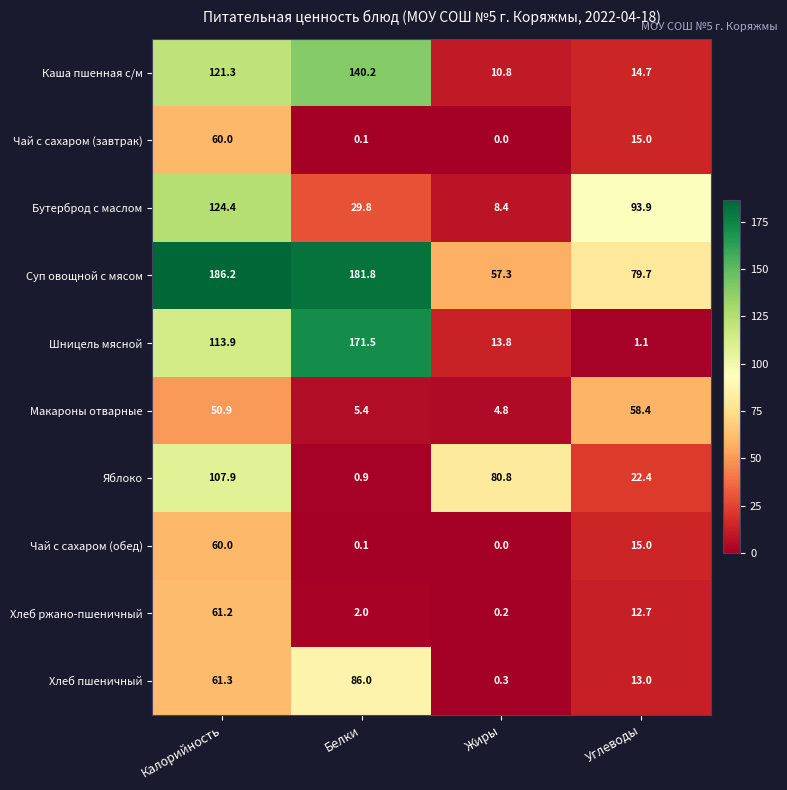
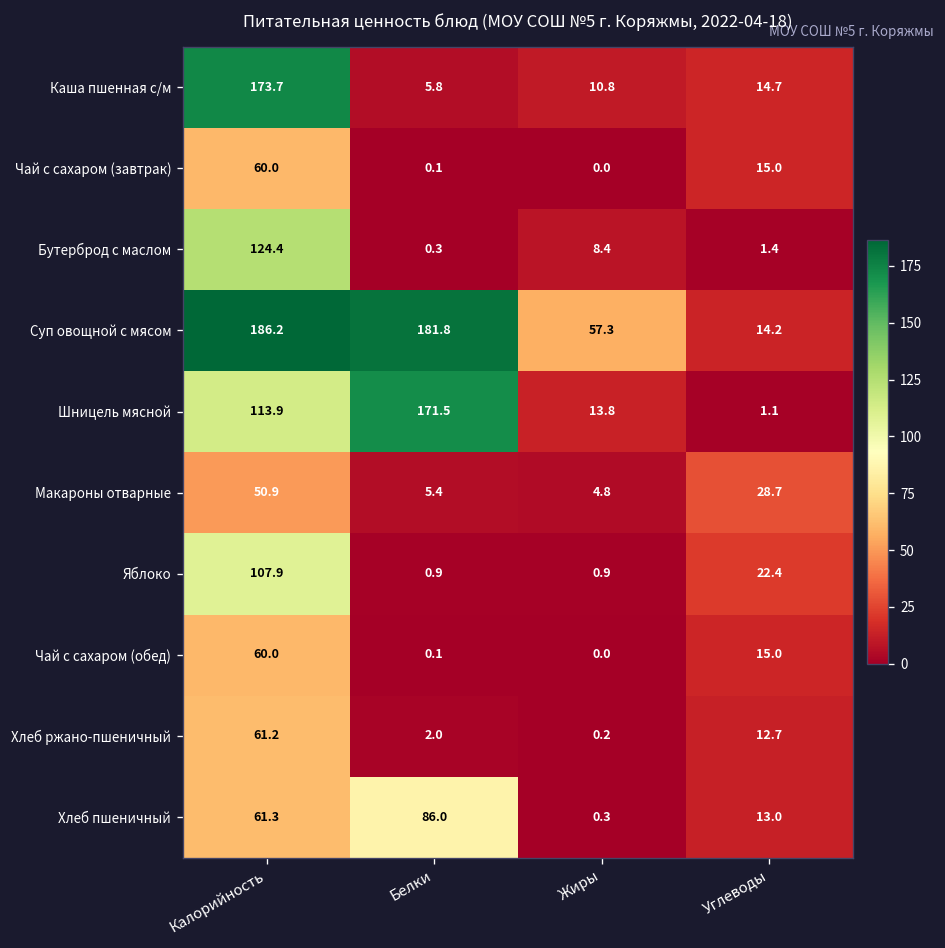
Каша пшенная с/м, Калорийность: 121.3 -> 173.7
Каша пшенная с/м, Белки: 140.2 -> 5.8
Бутерброд с маслом, Белки: 29.8 -> 0.3
Бутерброд с маслом, Углеводы: 93.9 -> 1.4
Суп овощной с мясом, Углеводы: 79.7 -> 14.2
Макароны отварные, Углеводы: 58.4 -> 28.7
Яблоко, Жиры: 80.8 -> 0.9
